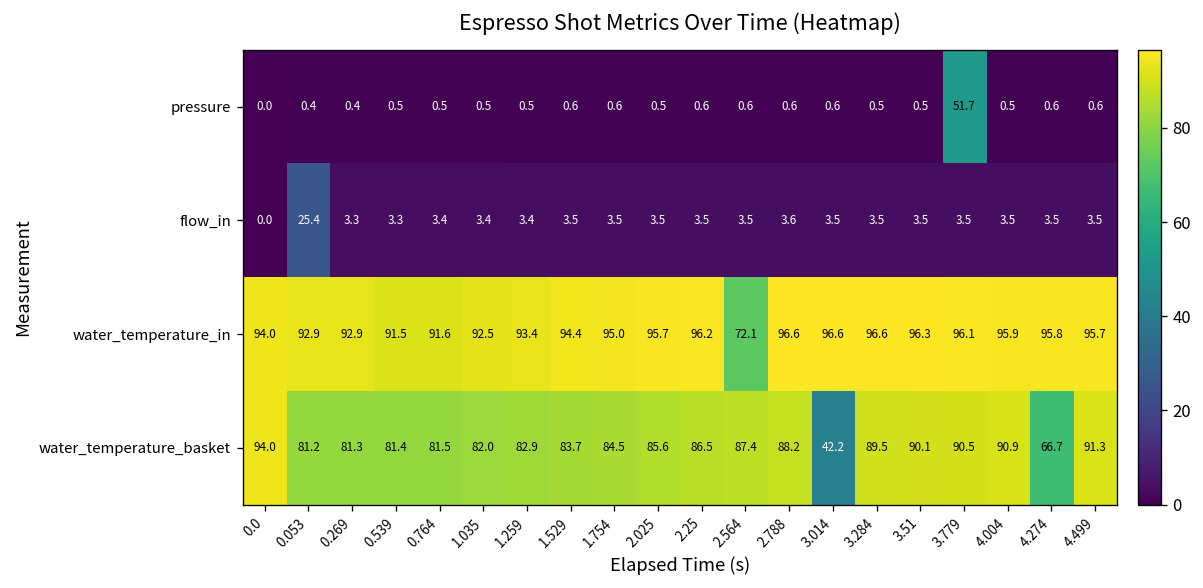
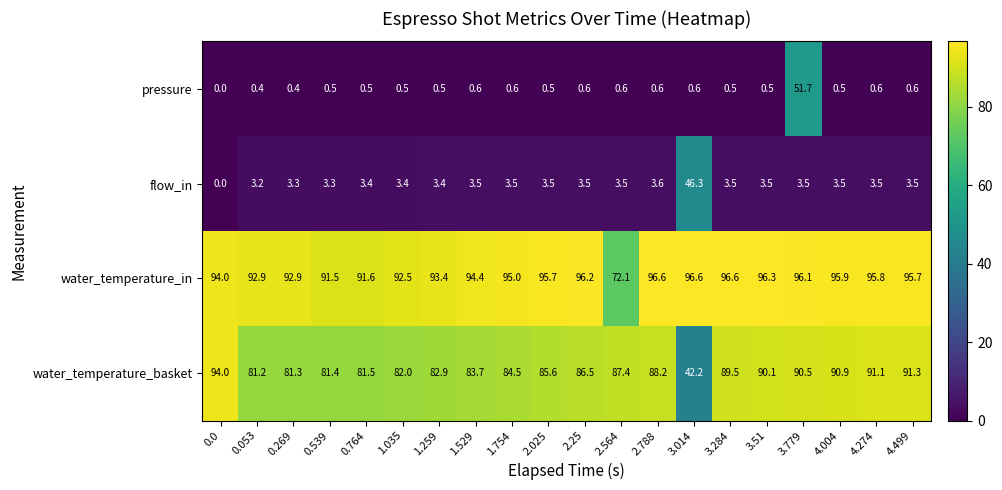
flow_in, 0.053: 25.4 -> 3.2
flow_in, 3.014: 3.5 -> 46.3
water_temperature_basket, 4.274: 66.7 -> 91.1
